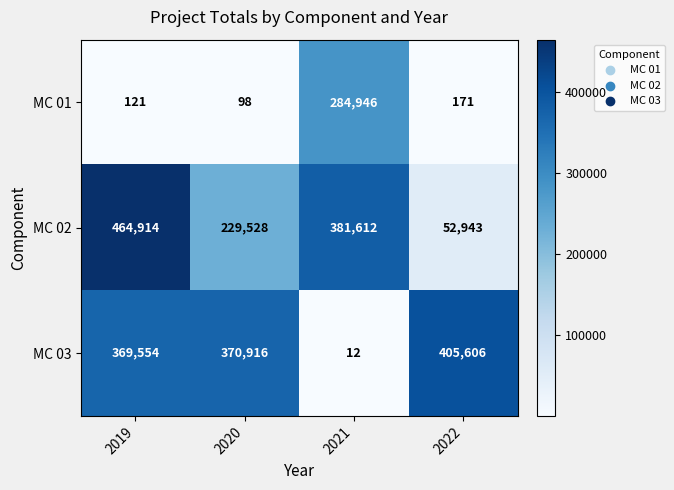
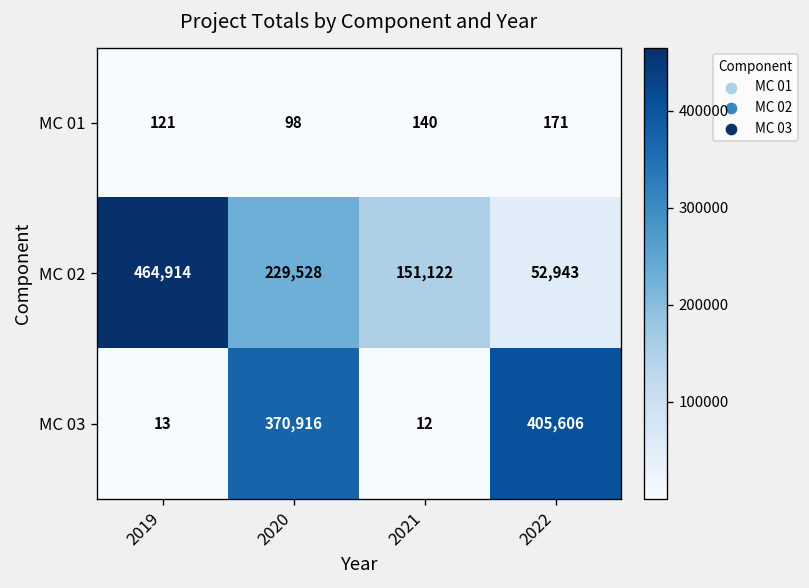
MC 01, 2021: 284,946 -> 140
MC 02, 2021: 381,612 -> 151,122
MC 03, 2019: 369,554 -> 13
